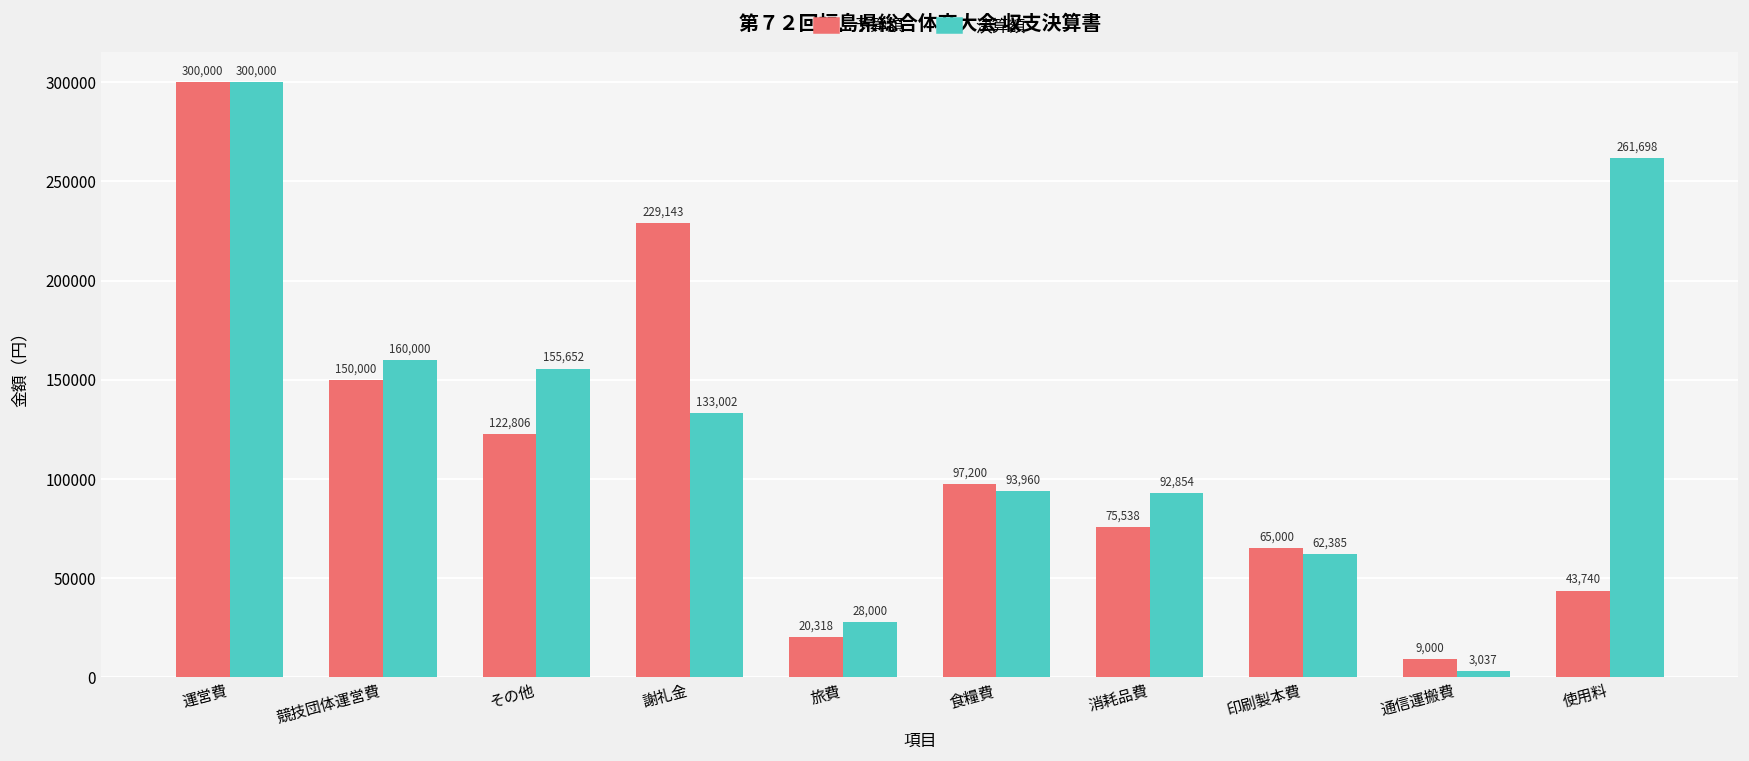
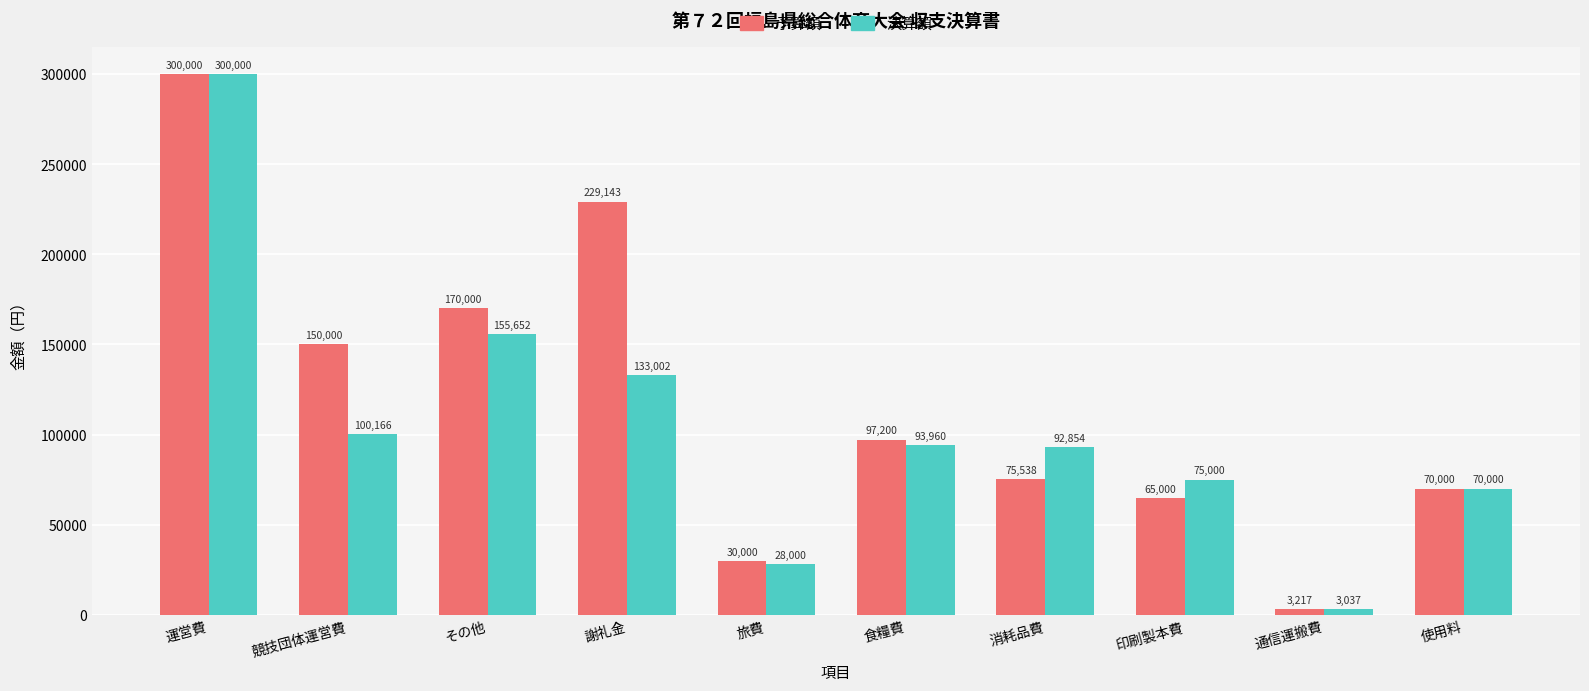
決算額, 競技団体運営費: 160,000 -> 100,166
予算額, その他: 122,806 -> 170,000
予算額, 旅費: 20,318 -> 30,000
決算額, 印刷製本費: 62,385 -> 75,000
予算額, 通信運搬費: 9,000 -> 3,217
予算額, 使用料: 43,740 -> 70,000
決算額, 使用料: 261,698 -> 70,000
